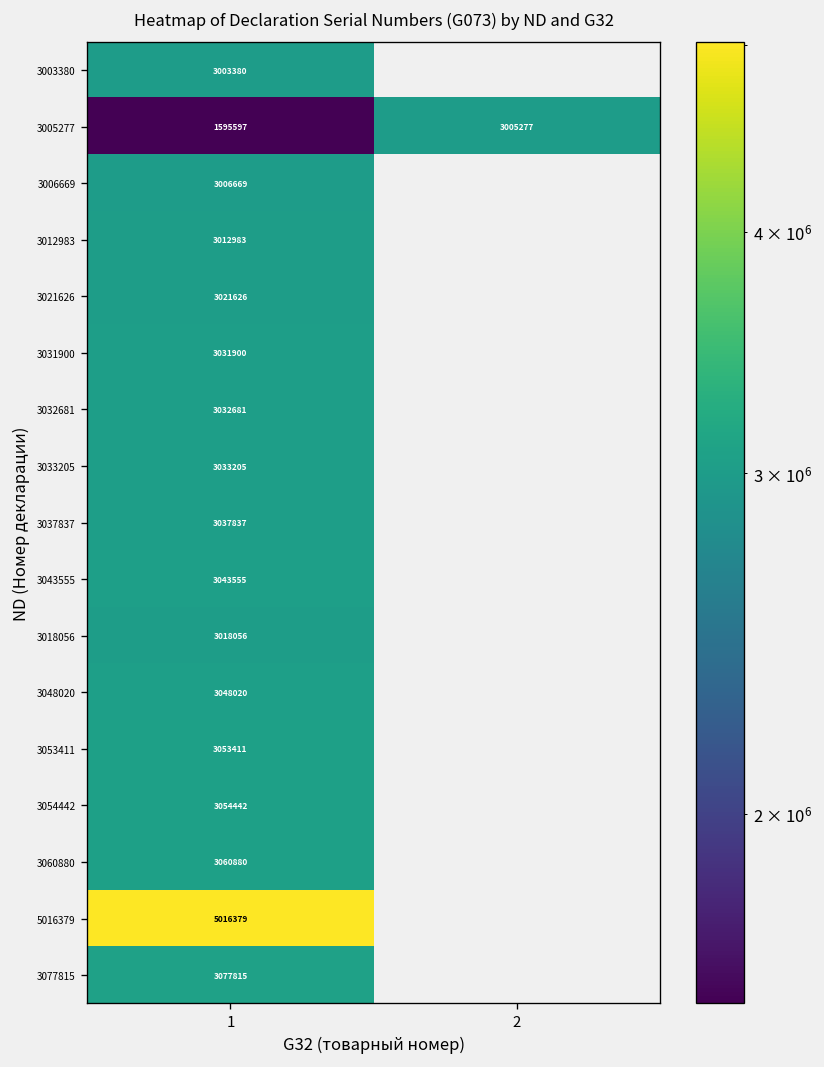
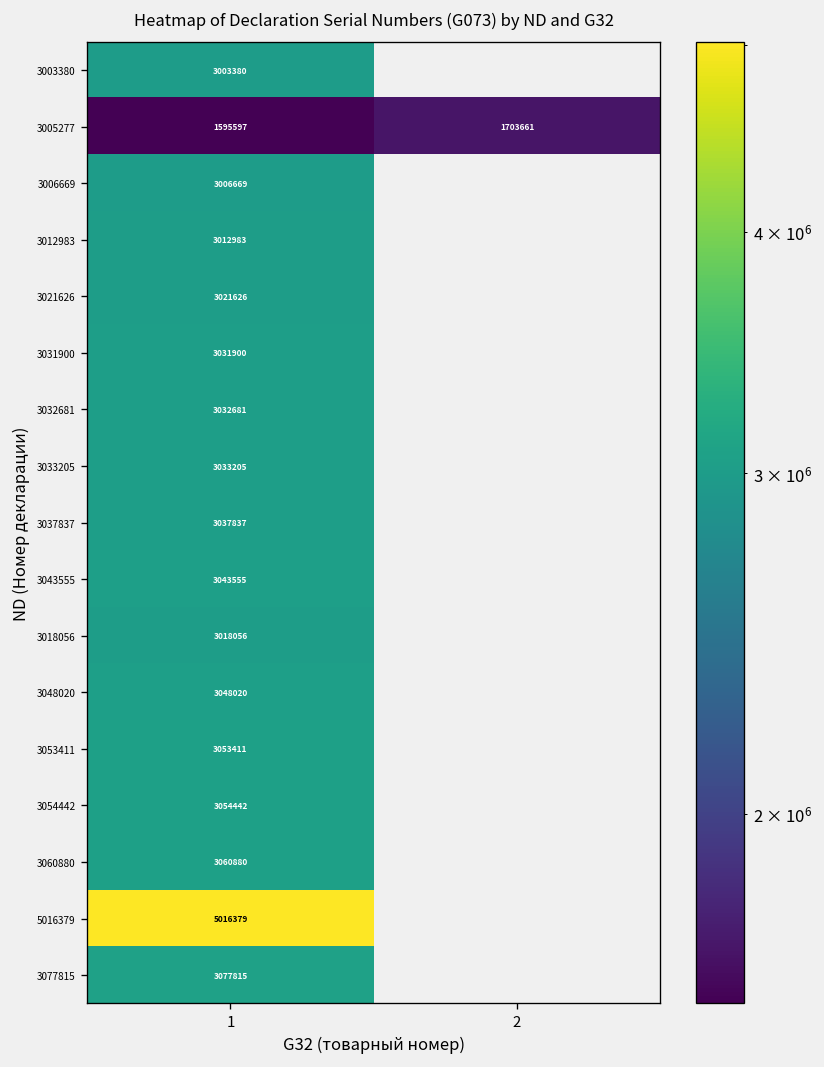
3005277, 2: 3005277 -> 1703661
